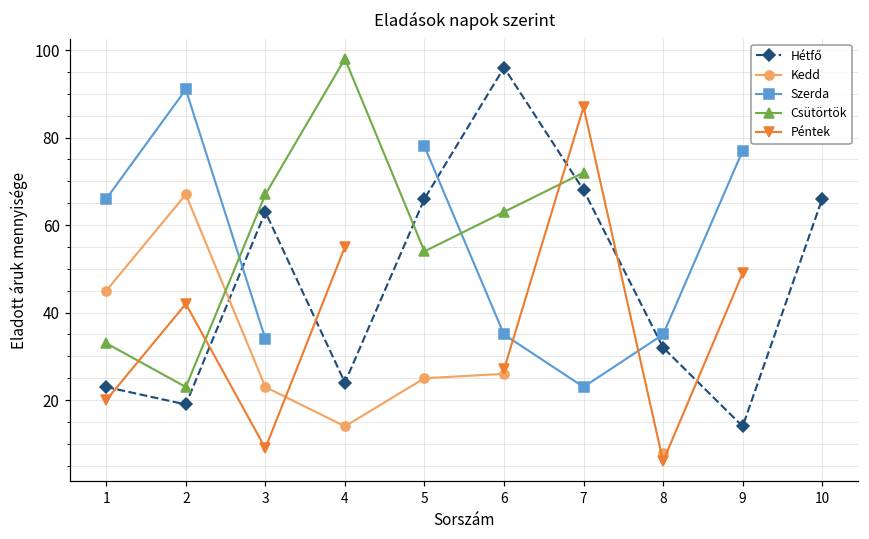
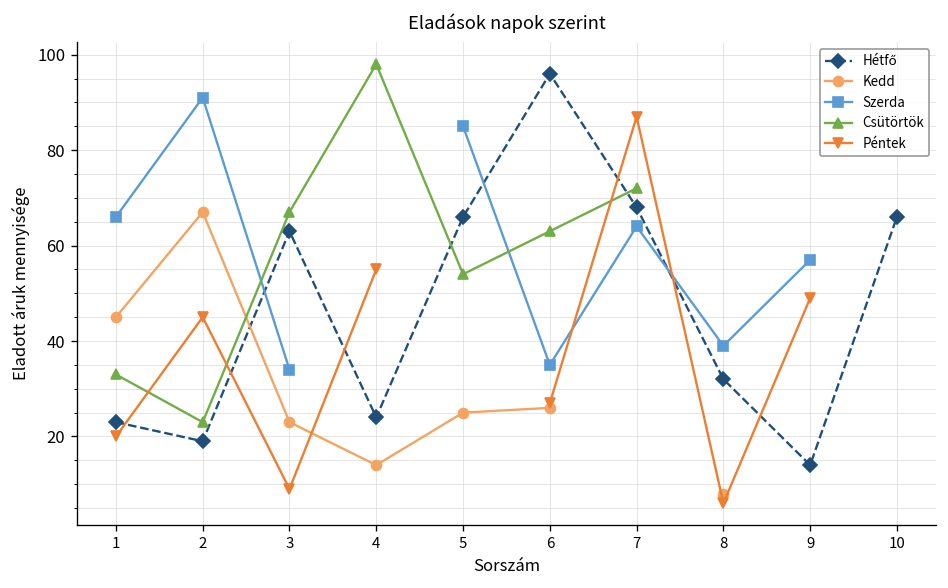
Péntek, 2: 42 -> 45
Szerda, 5: 78 -> 85
Szerda, 7: 23 -> 64
Szerda, 8: 35 -> 39
Szerda, 9: 77 -> 57
